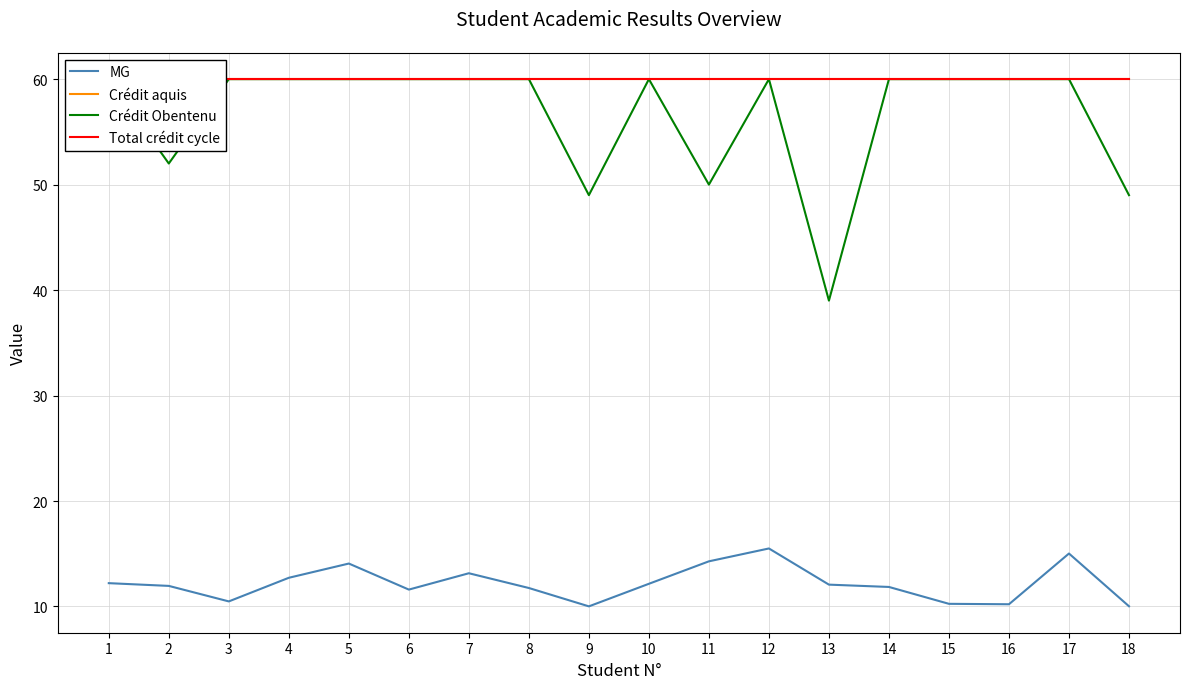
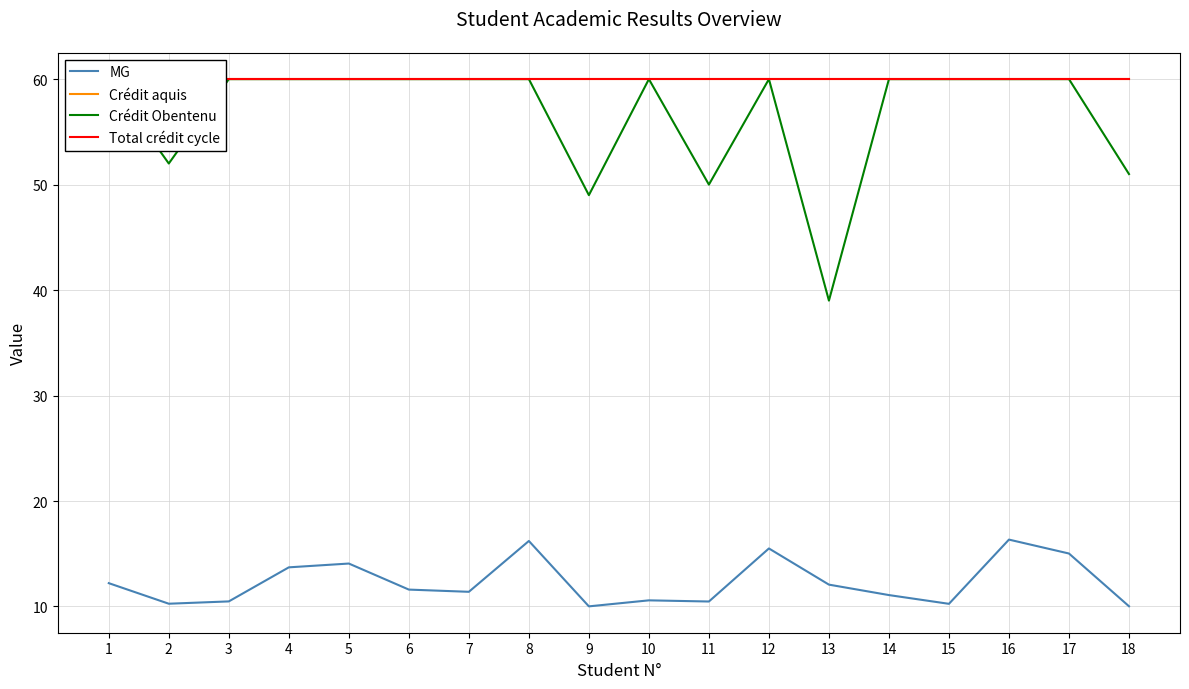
MG, 2: 12.0 -> 10.3
MG, 4: 12.7 -> 13.7
MG, 7: 13.2 -> 11.4
MG, 8: 11.8 -> 16.2
MG, 10: 12.2 -> 10.6
MG, 11: 14.3 -> 10.5
MG, 14: 11.9 -> 11.1
MG, 16: 10.2 -> 16.3
Crédit Obentenu, 18: 49 -> 51
